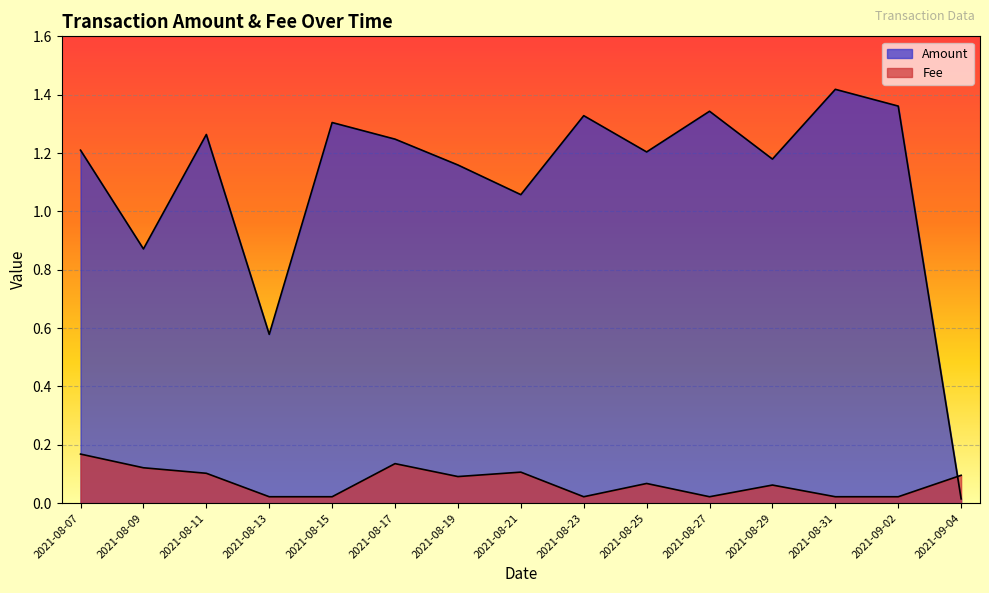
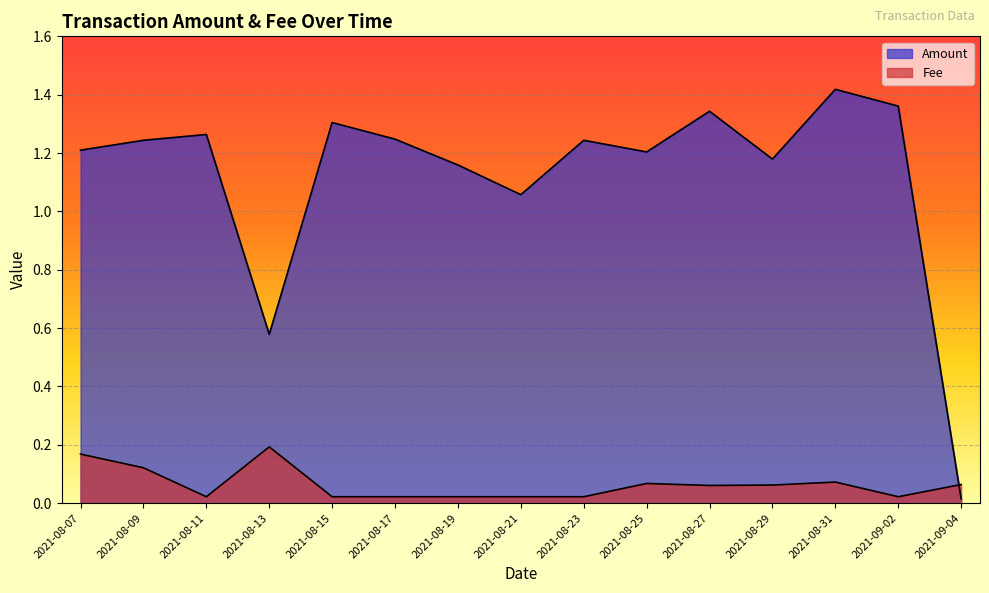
Amount, 2021-08-09: 0.87 -> 1.24
Fee, 2021-08-11: 0.10 -> 0.02
Fee, 2021-08-13: 0.02 -> 0.19
Fee, 2021-08-17: 0.14 -> 0.02
Fee, 2021-08-19: 0.09 -> 0.02
Fee, 2021-08-21: 0.11 -> 0.02
Amount, 2021-08-23: 1.33 -> 1.24
Fee, 2021-08-27: 0.02 -> 0.06
Fee, 2021-08-31: 0.02 -> 0.07
Fee, 2021-09-04: 0.10 -> 0.06
